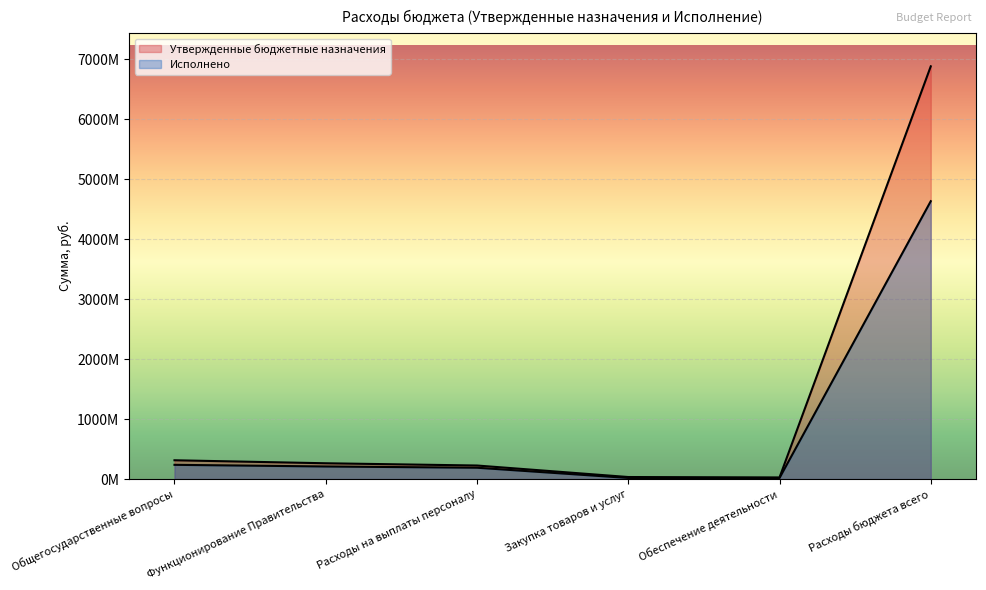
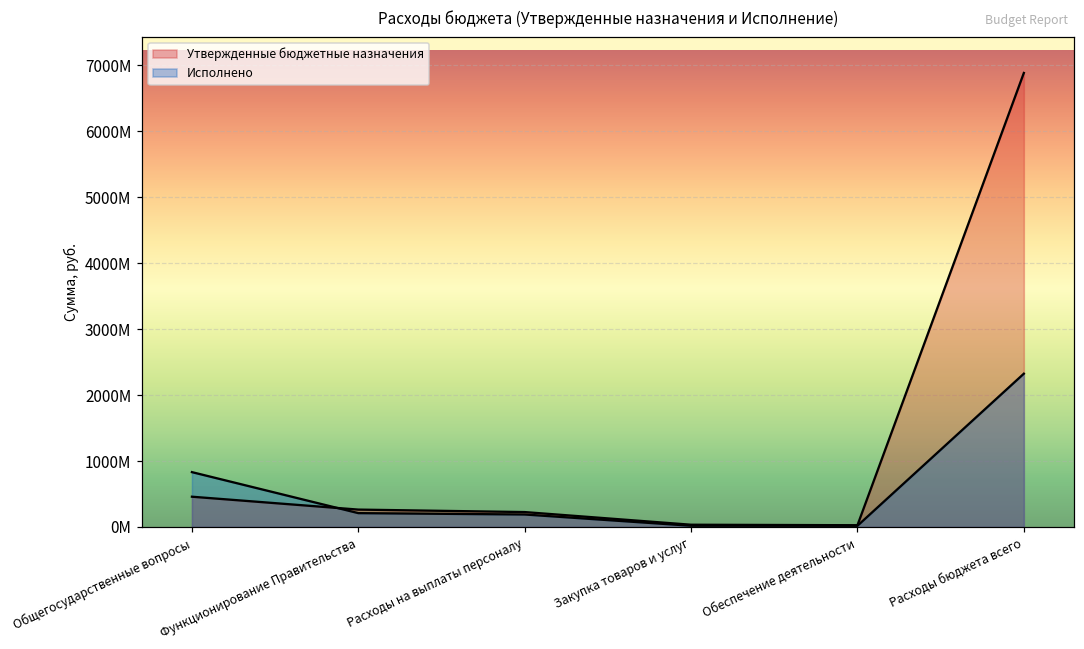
Утвержденные бюджетные назначения, Общегосударственные вопросы: 300000000 -> 500000000
Исполнено, Общегосударственные вопросы: 200000000 -> 800000000
Исполнено, Расходы бюджета всего: 4600000000 -> 2300000000
